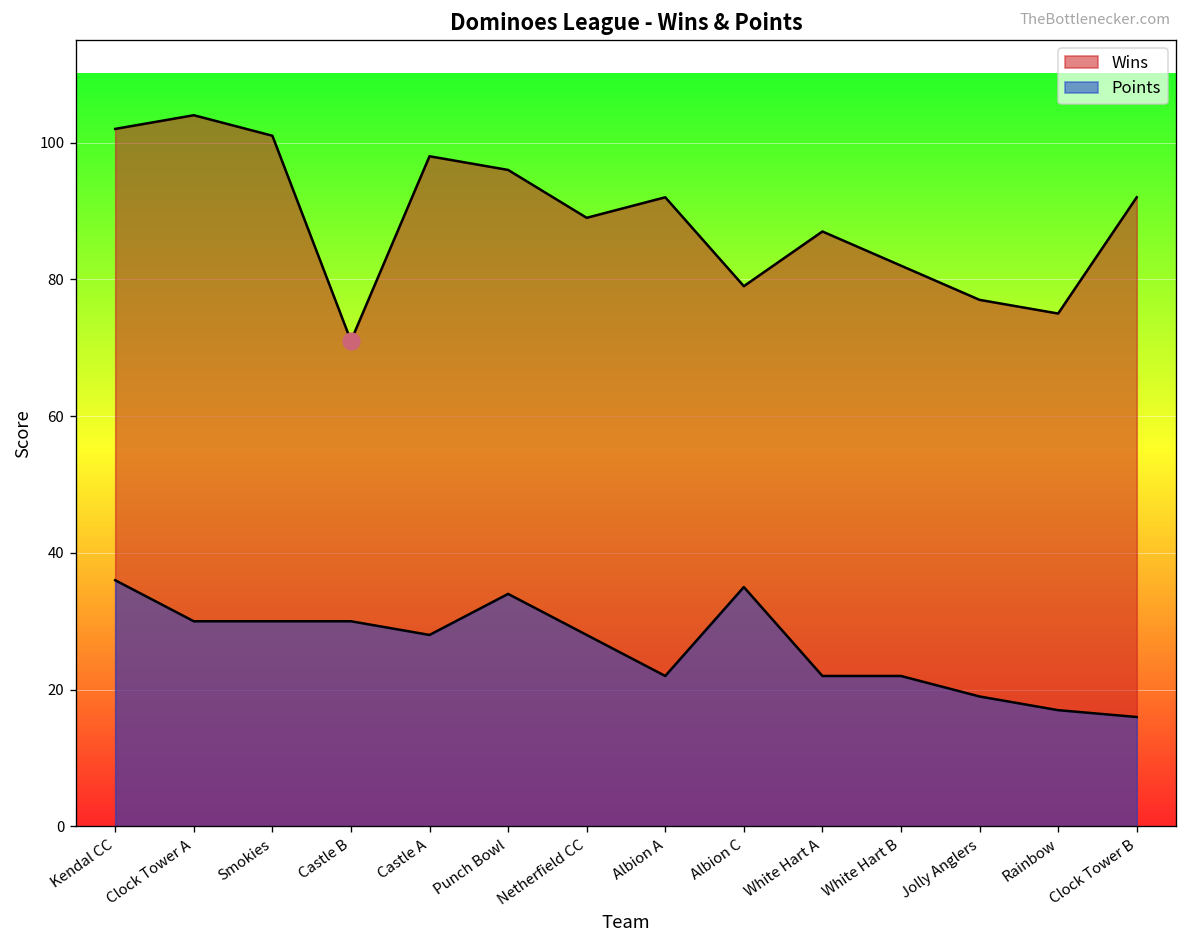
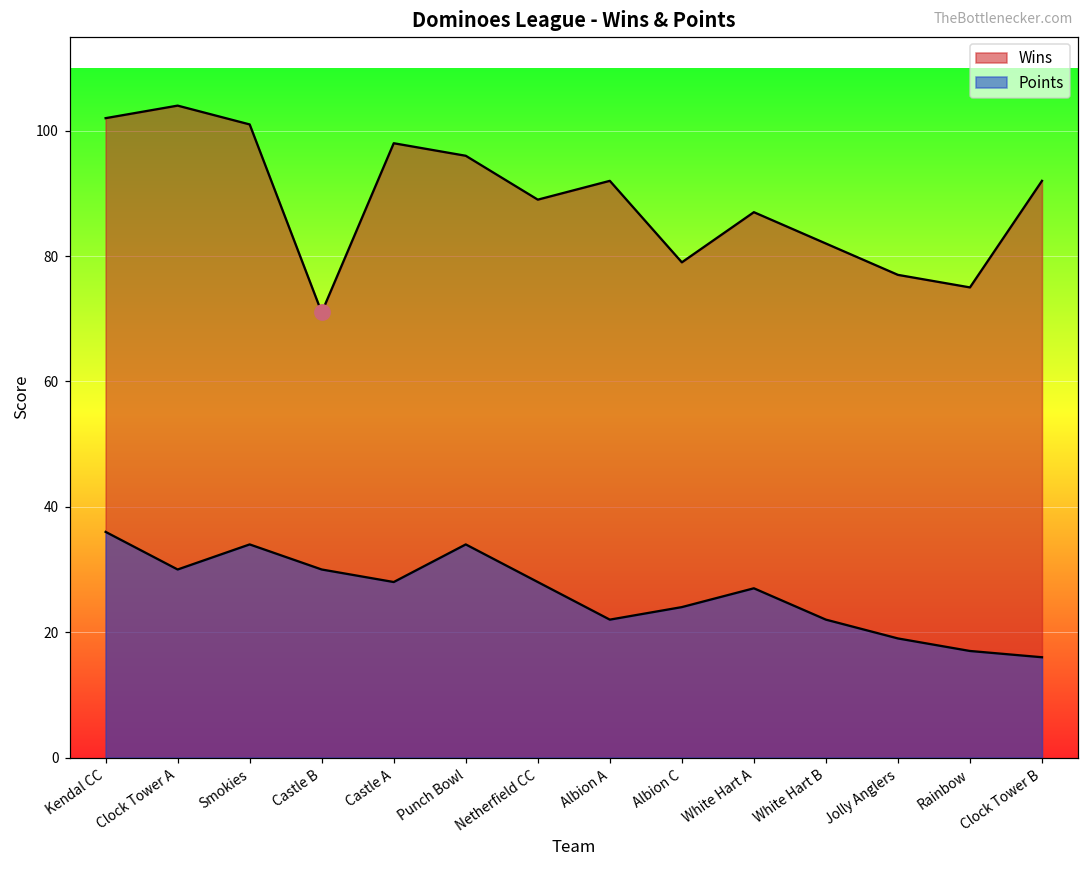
Points, Smokies: 30 -> 34
Points, Albion C: 35 -> 24
Points, White Hart A: 22 -> 27
